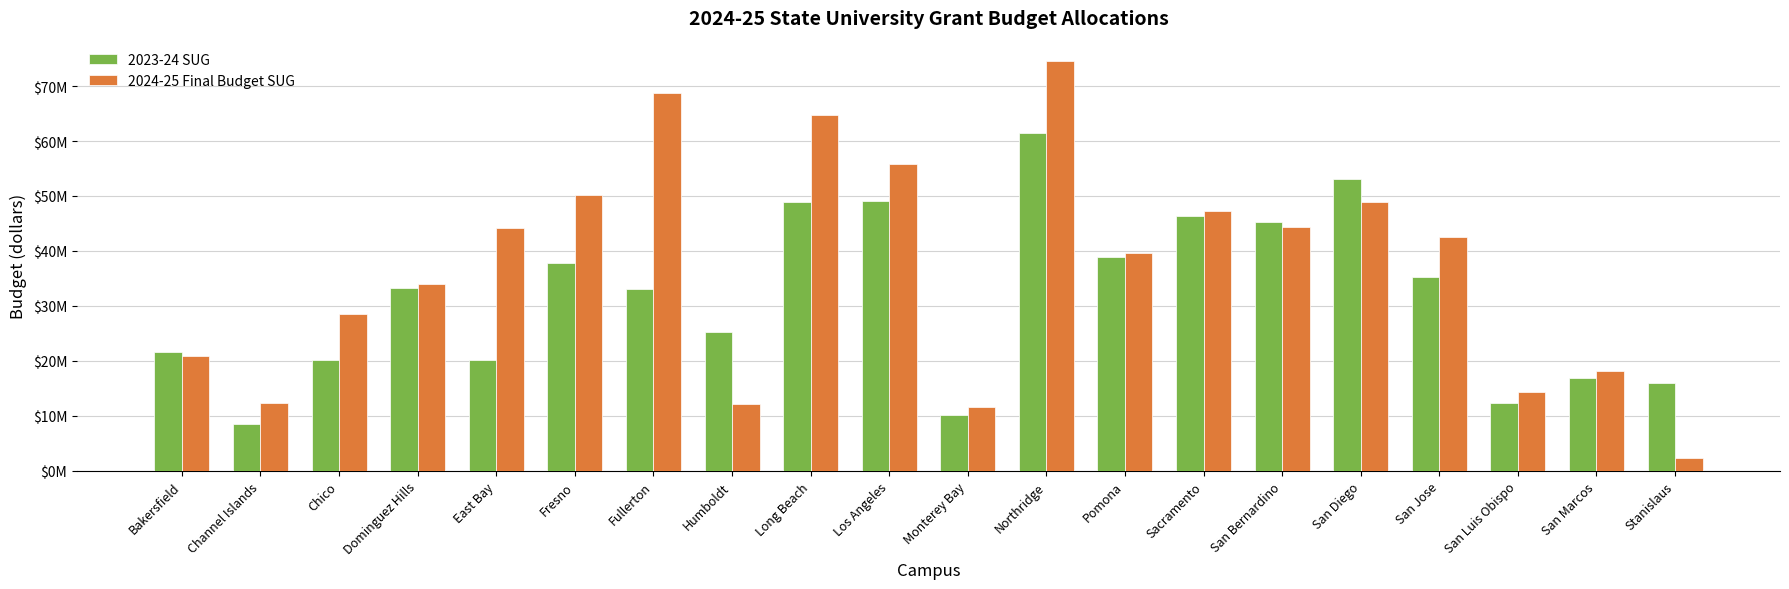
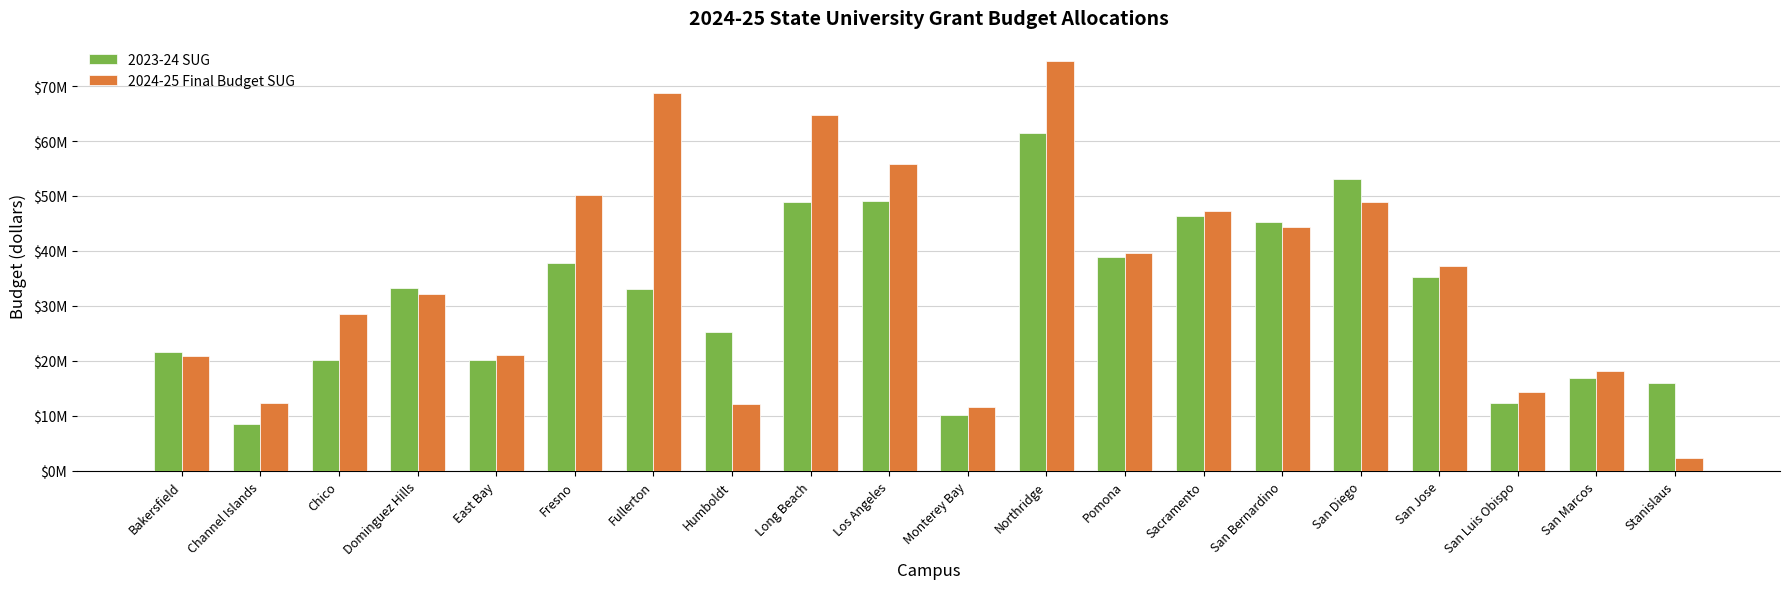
2024-25 Final Budget SUG, Dominguez Hills: $34000000 -> $32000000
2024-25 Final Budget SUG, East Bay: $44000000 -> $21000000
2024-25 Final Budget SUG, San Jose: $43000000 -> $37000000
